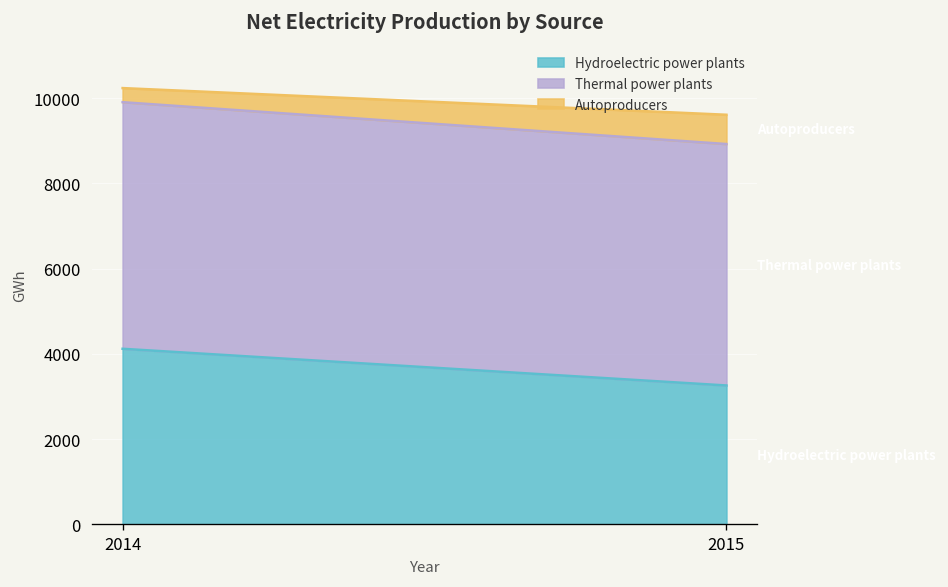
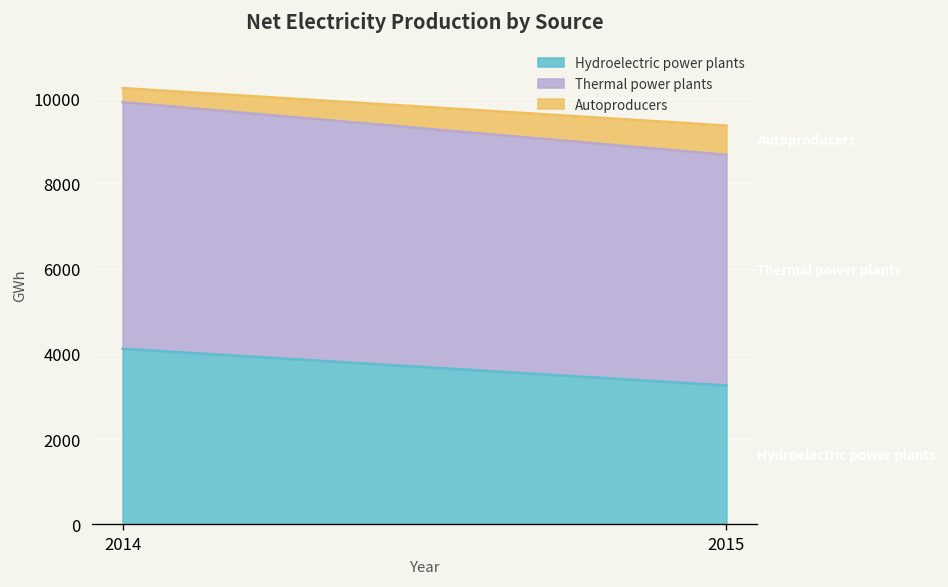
Thermal power plants, 2015: 5700 -> 5400
